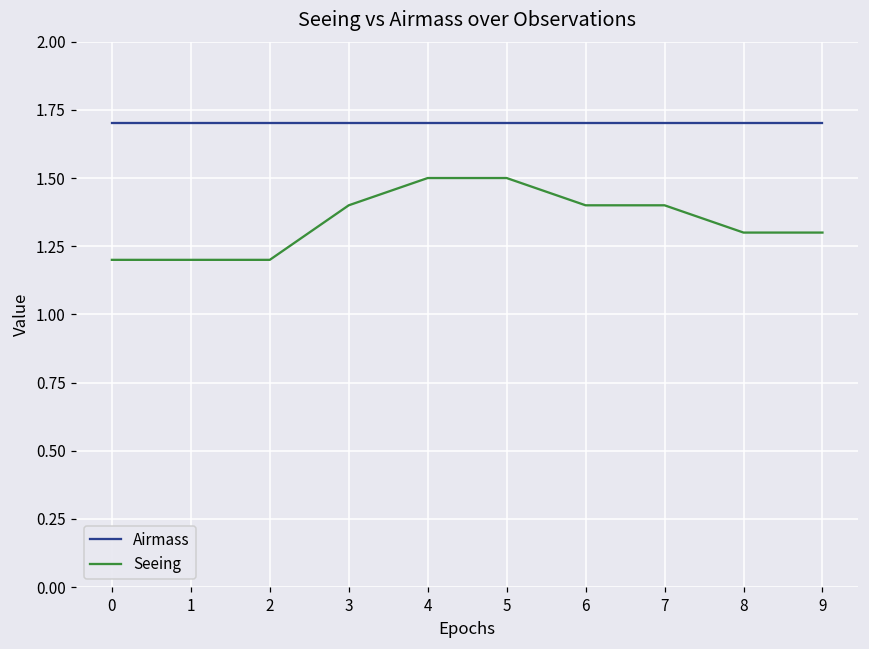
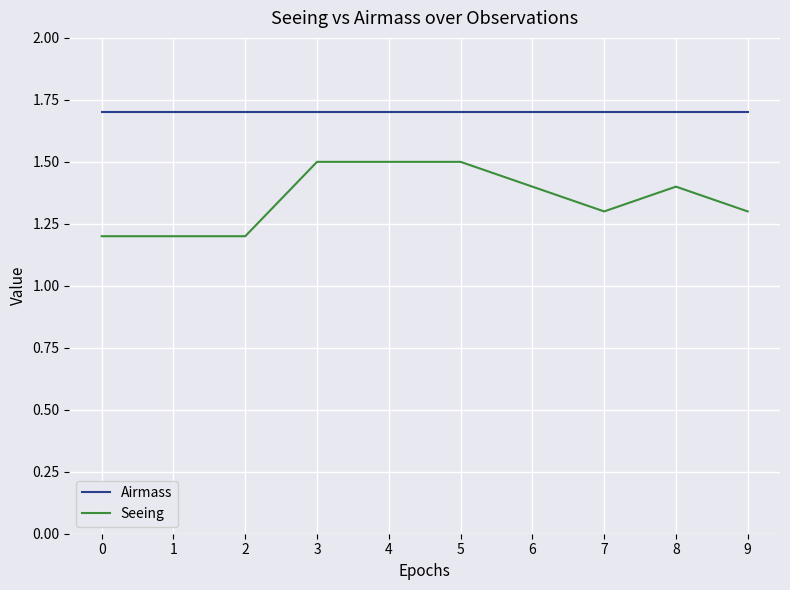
Seeing, 3: 1.4 -> 1.5
Seeing, 7: 1.4 -> 1.3
Seeing, 8: 1.3 -> 1.4
